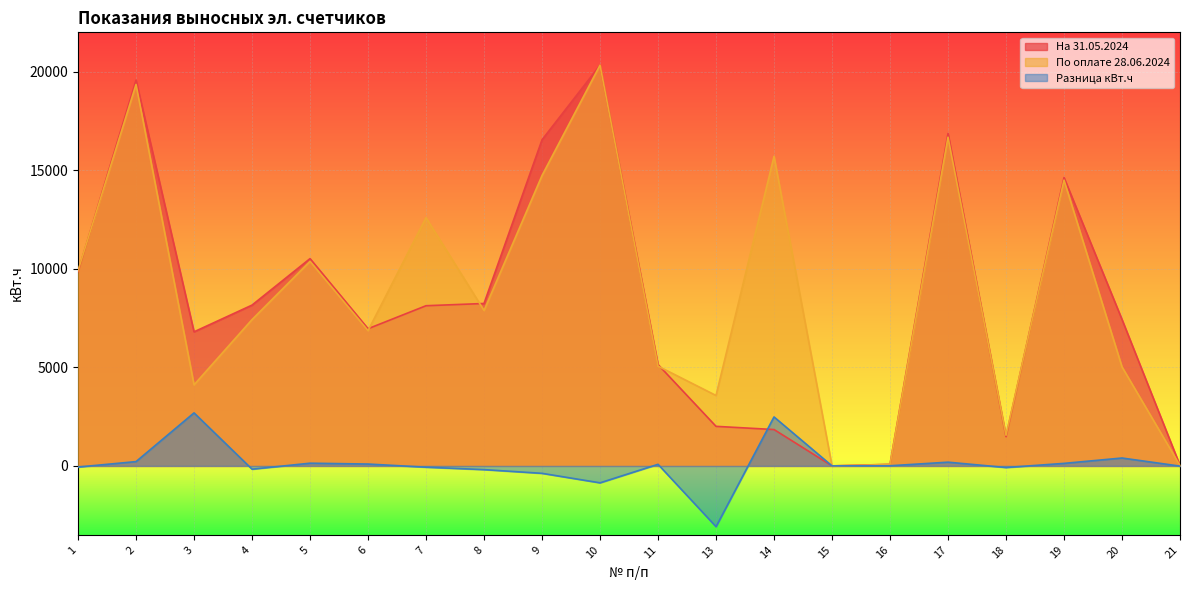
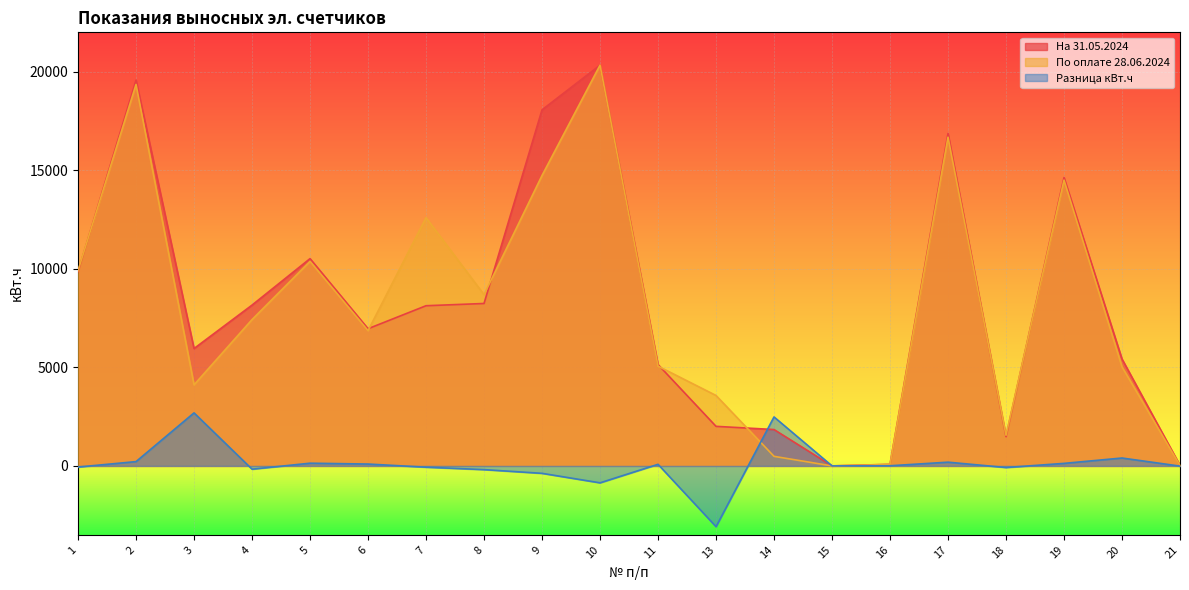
На 31.05.2024, 3: 6800 -> 6000
По оплате 28.06.2024, 8: 7900 -> 8700
На 31.05.2024, 9: 16500 -> 18100
По оплате 28.06.2024, 14: 15700 -> 500
На 31.05.2024, 20: 7400 -> 5400
